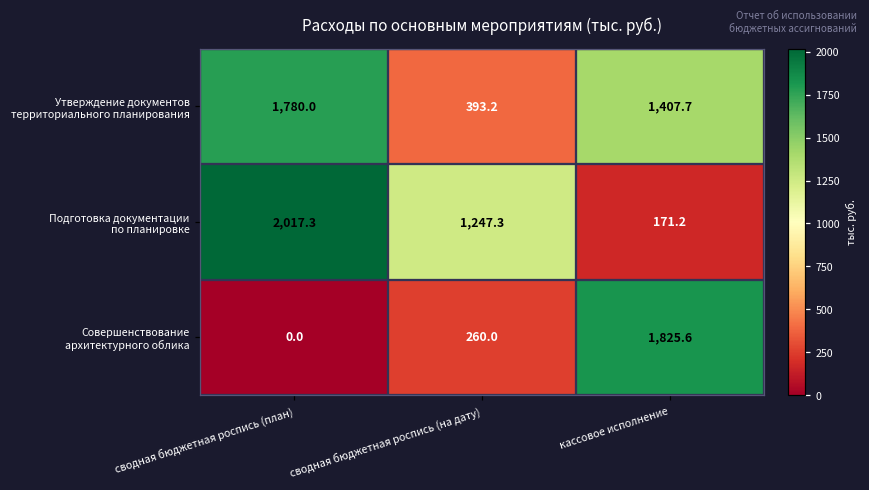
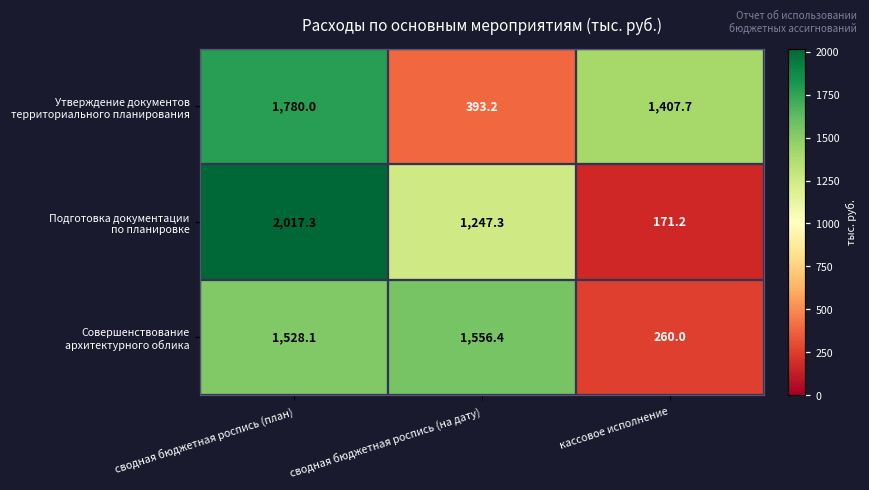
Совершенствование архитектурного облика, сводная бюджетная роспись (план): 0.0 -> 1,528.1
Совершенствование архитектурного облика, сводная бюджетная роспись (на дату): 260.0 -> 1,556.4
Совершенствование архитектурного облика, кассовое исполнение: 1,825.6 -> 260.0
